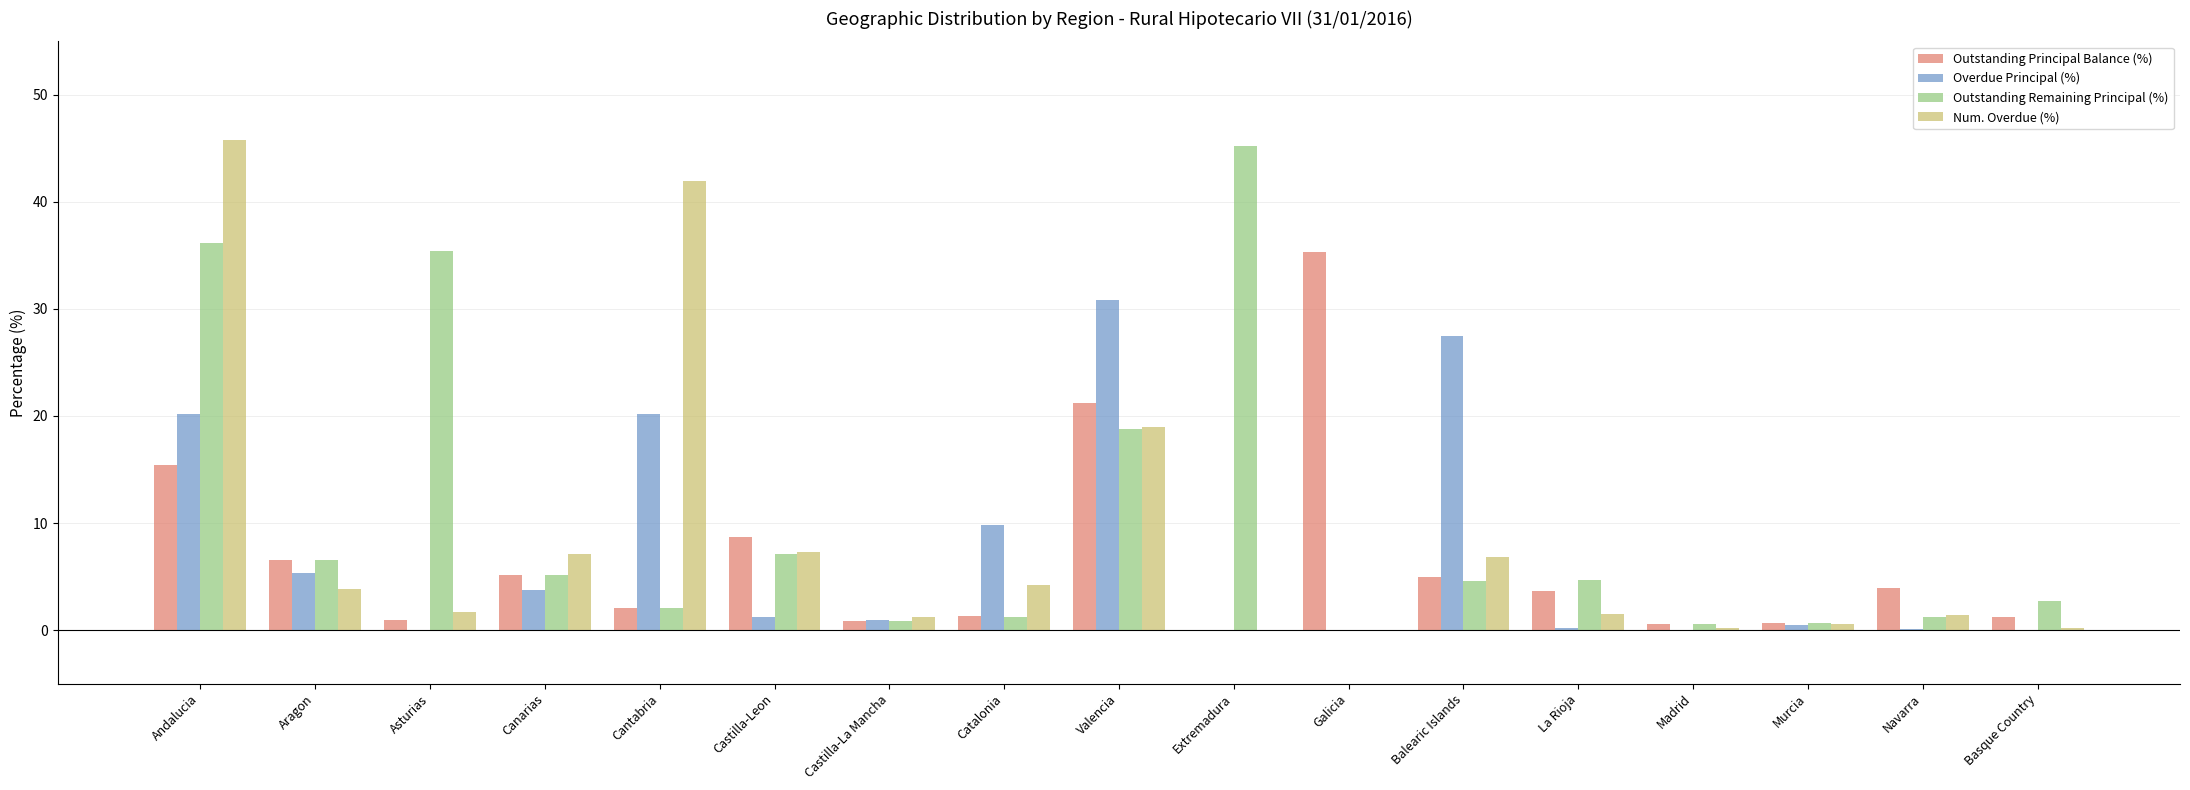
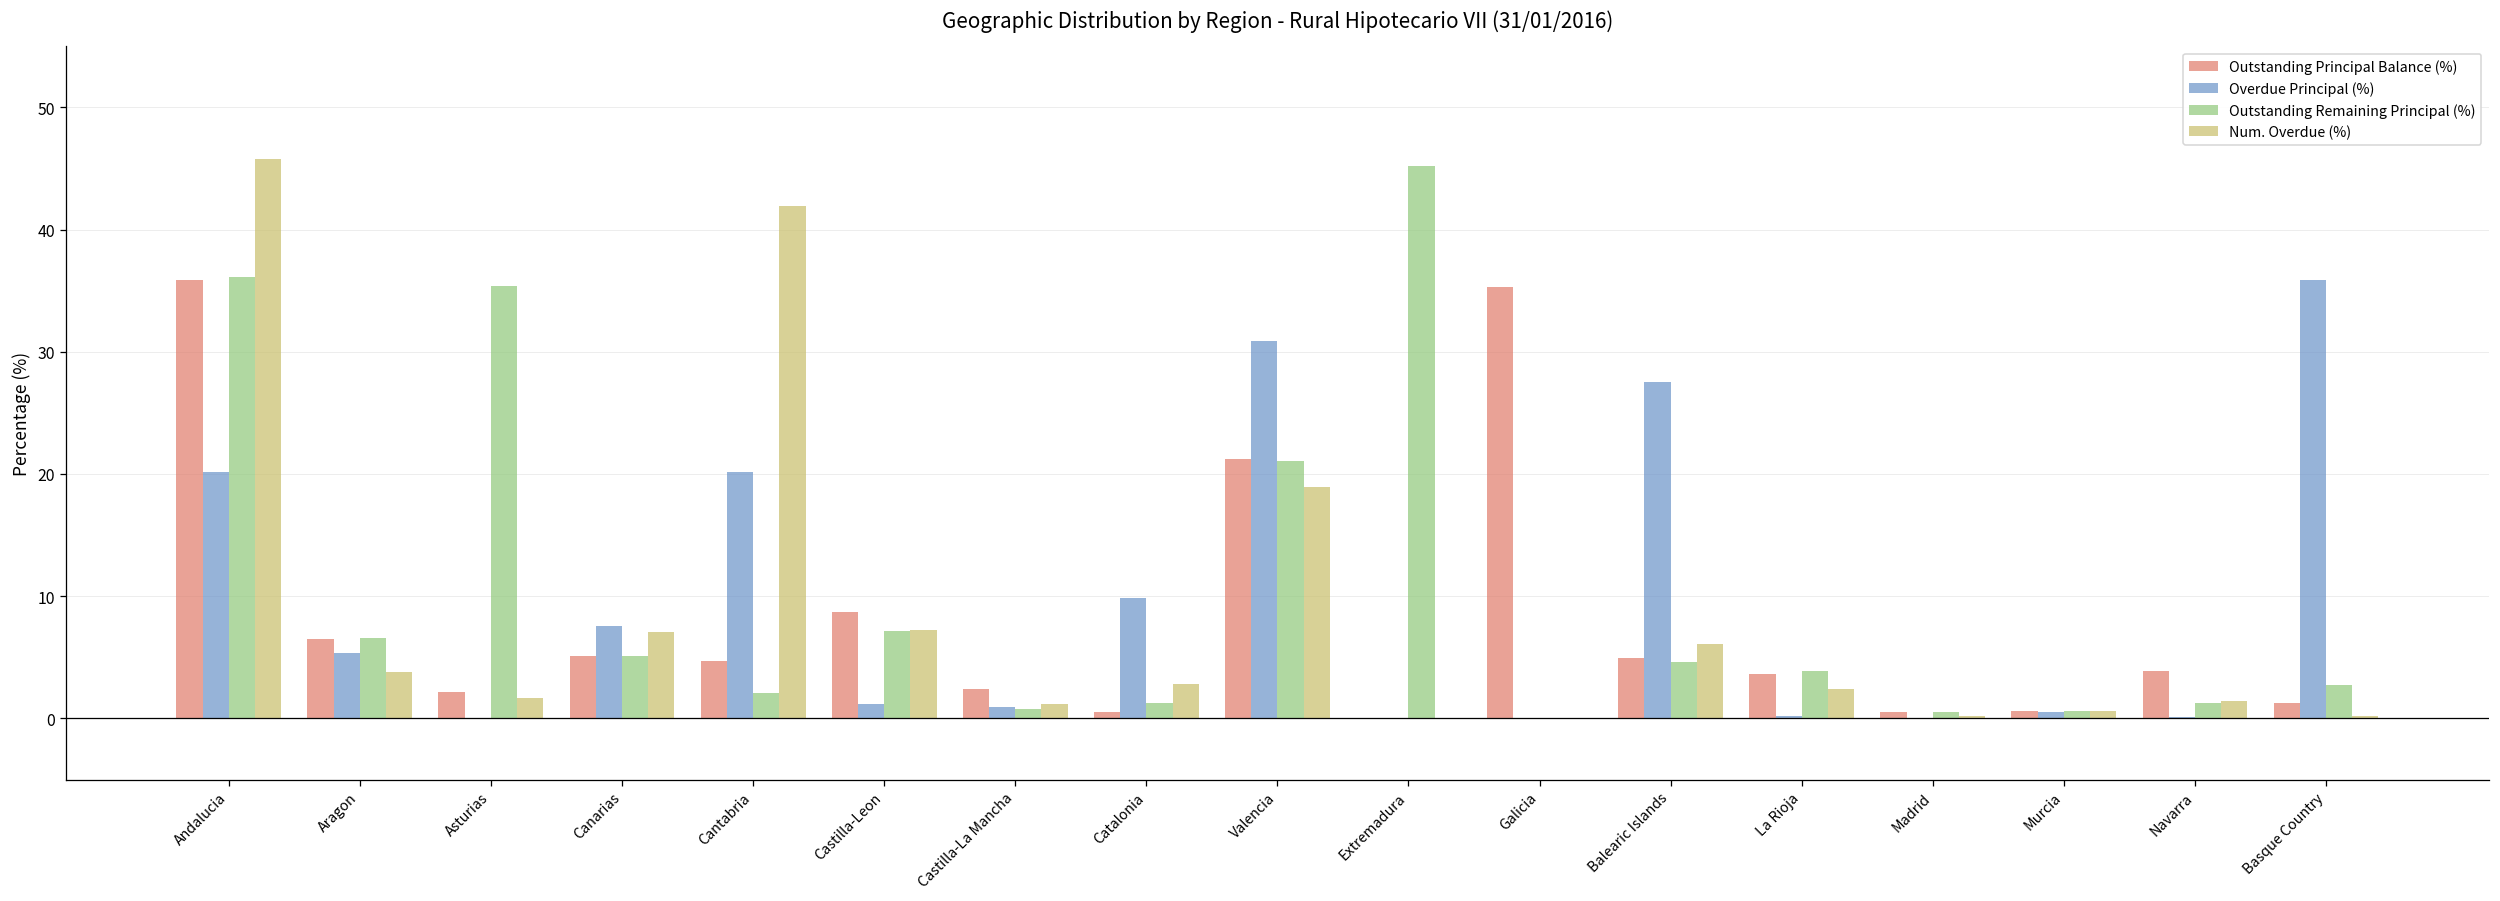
Outstanding Principal Balance (%), Andalucia: 15.4 -> 35.9
Outstanding Principal Balance (%), Asturias: 1.0 -> 2.2
Overdue Principal (%), Canarias: 3.8 -> 7.6
Outstanding Principal Balance (%), Cantabria: 2.0 -> 4.7
Outstanding Principal Balance (%), Castilla-La Mancha: 0.8 -> 2.4
Outstanding Principal Balance (%), Catalonia: 1.3 -> 0.5
Num. Overdue (%), Catalonia: 4.3 -> 2.8
Outstanding Remaining Principal (%), Valencia: 18.8 -> 21.1
Num. Overdue (%), Balearic Islands: 6.9 -> 6.1
Outstanding Remaining Principal (%), La Rioja: 4.7 -> 3.9
Num. Overdue (%), La Rioja: 1.5 -> 2.4
Overdue Principal (%), Basque Country: 0.0 -> 35.8
